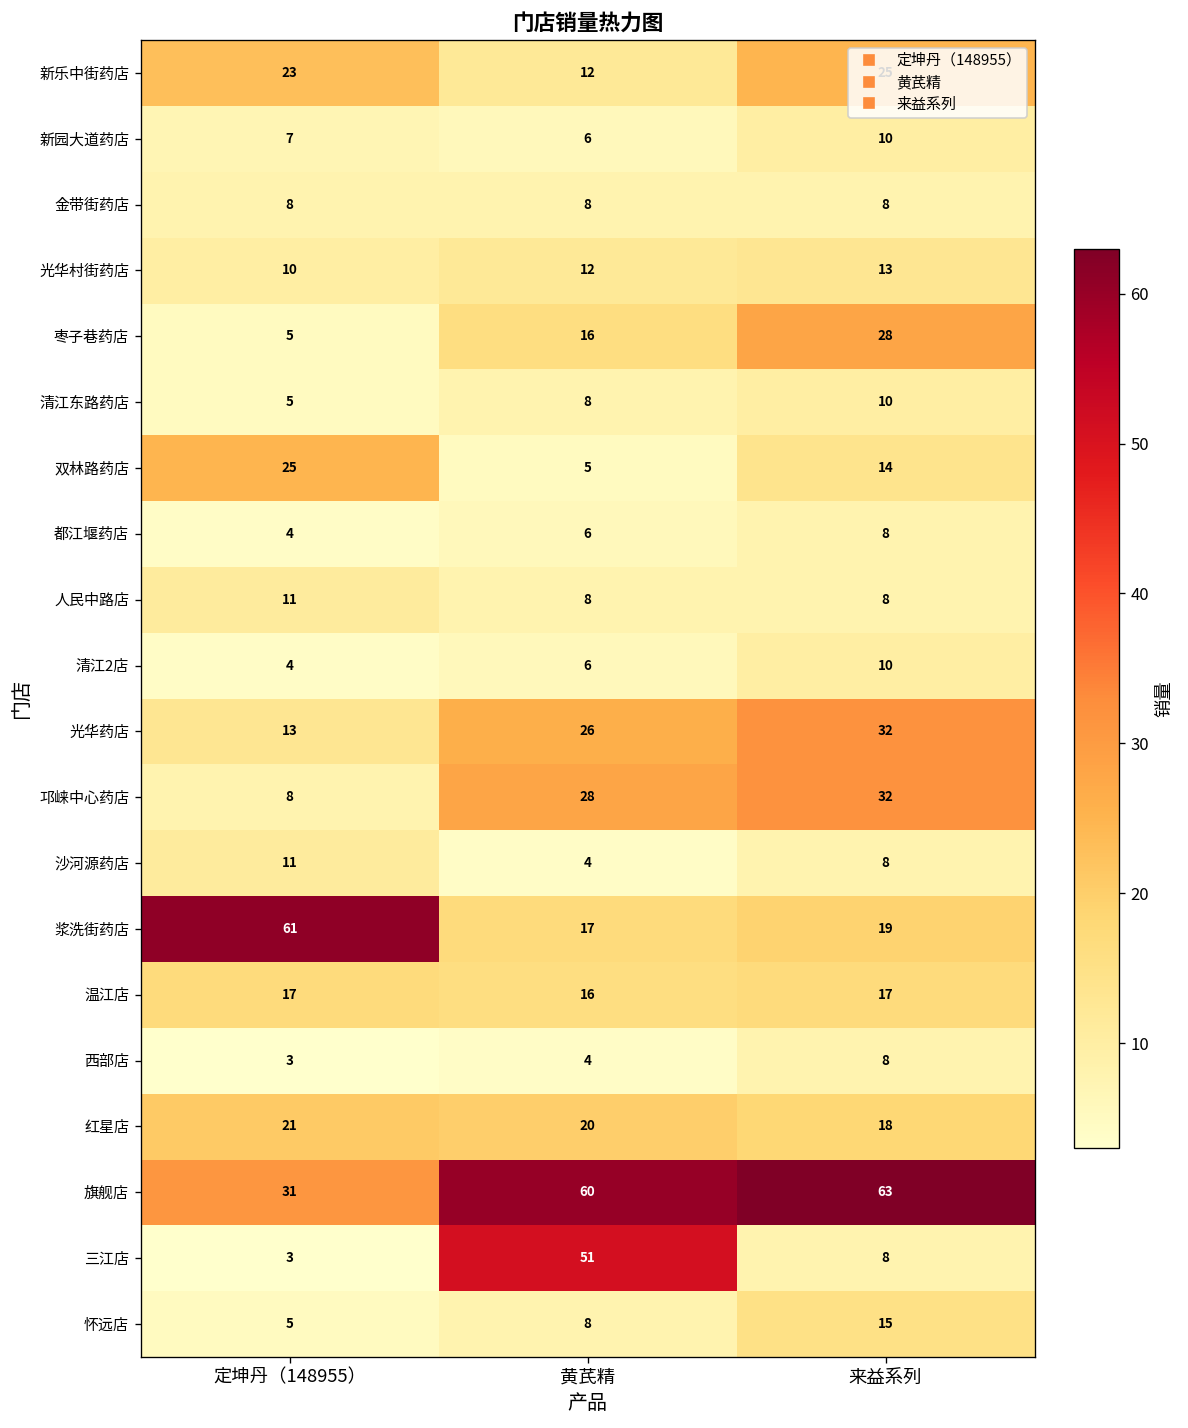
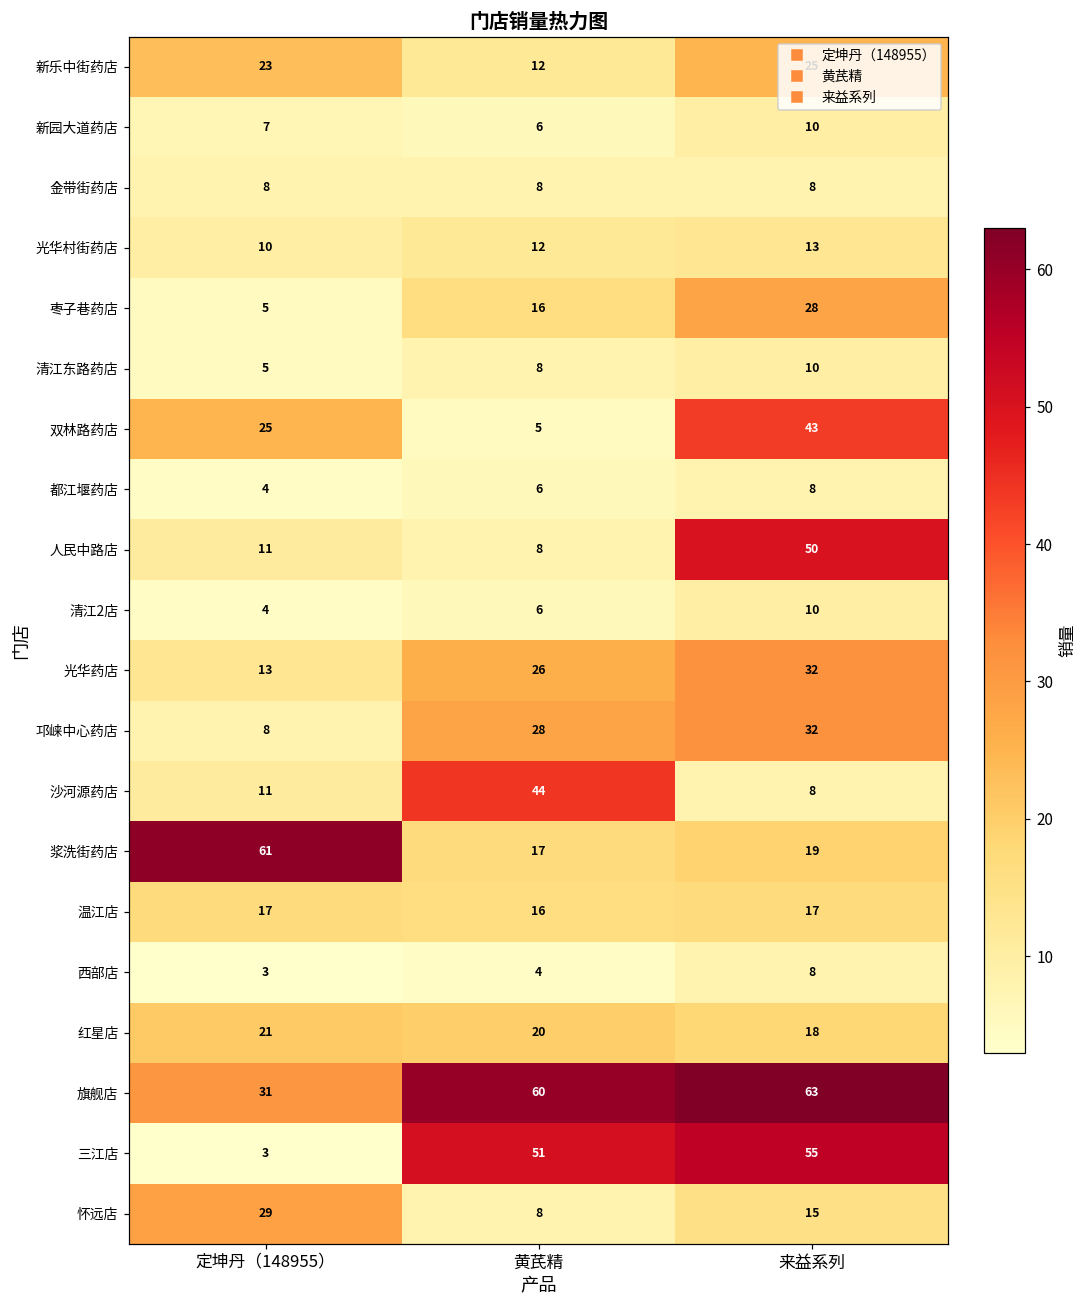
双林路药店, 来益系列: 14 -> 43
人民中路店, 来益系列: 8 -> 50
沙河源药店, 黄芪精: 4 -> 44
三江店, 来益系列: 8 -> 55
怀远店, 定坤丹（148955）: 5 -> 29
